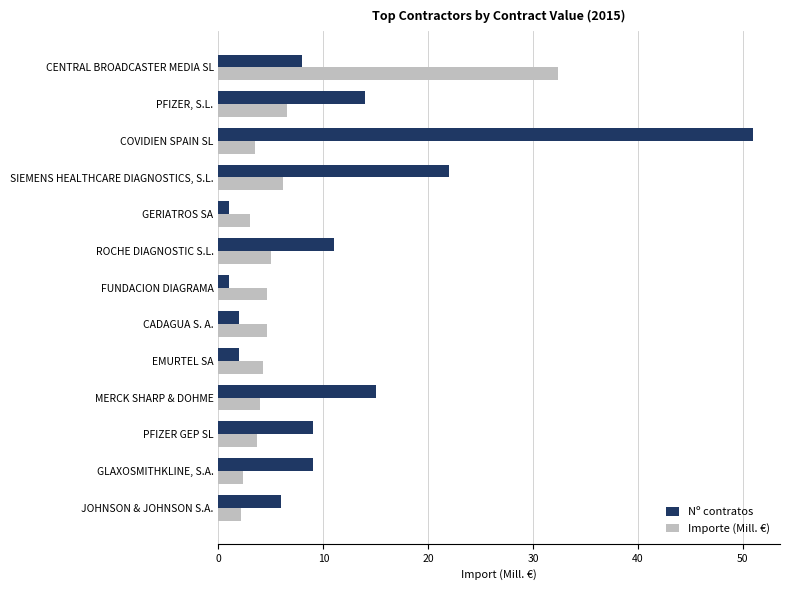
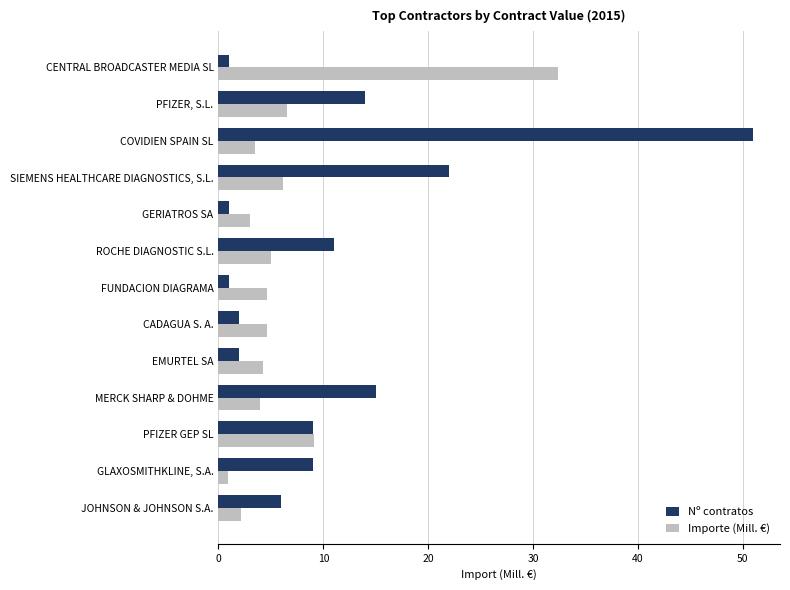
Nº contratos, CENTRAL BROADCASTER MEDIA SL: 8 -> 1
Importe (Mill. €), PFIZER GEP SL: 3.7 -> 9.2
Importe (Mill. €), GLAXOSMITHKLINE, S.A.: 2.3 -> 0.9
